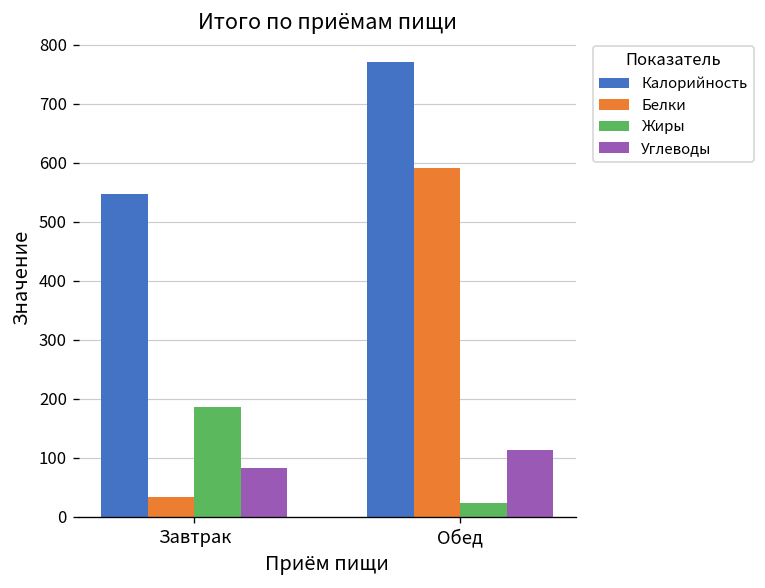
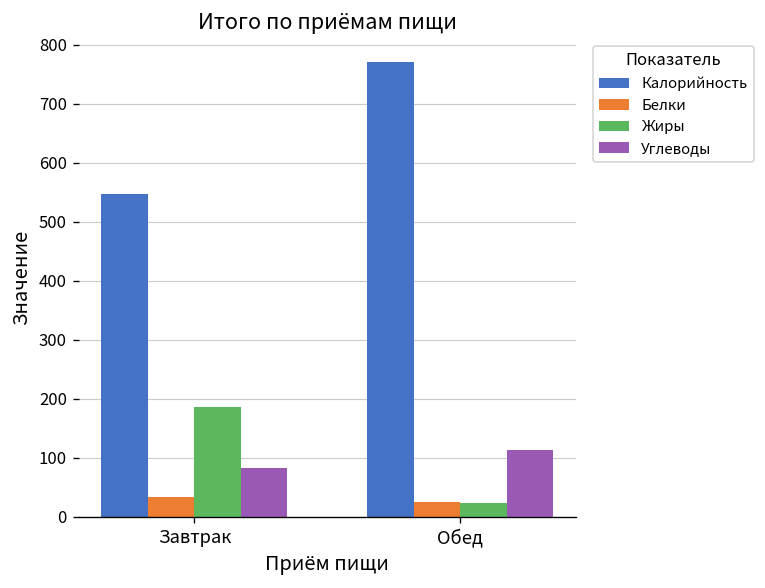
Белки, Обед: 590 -> 30
